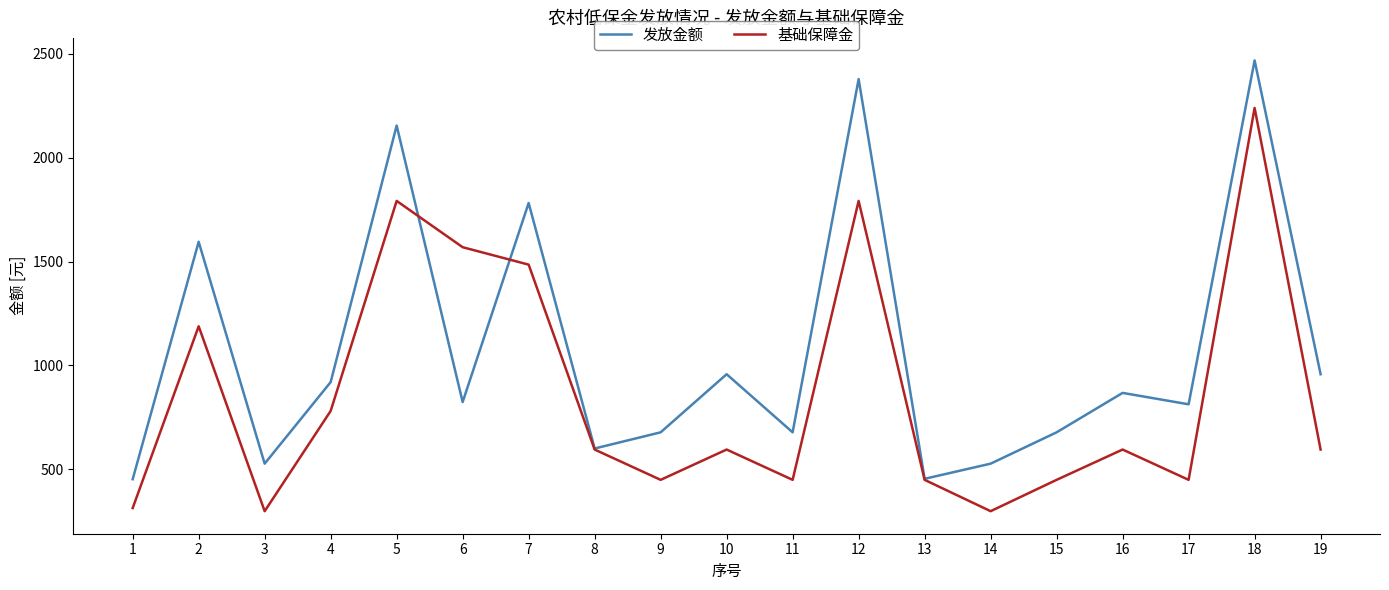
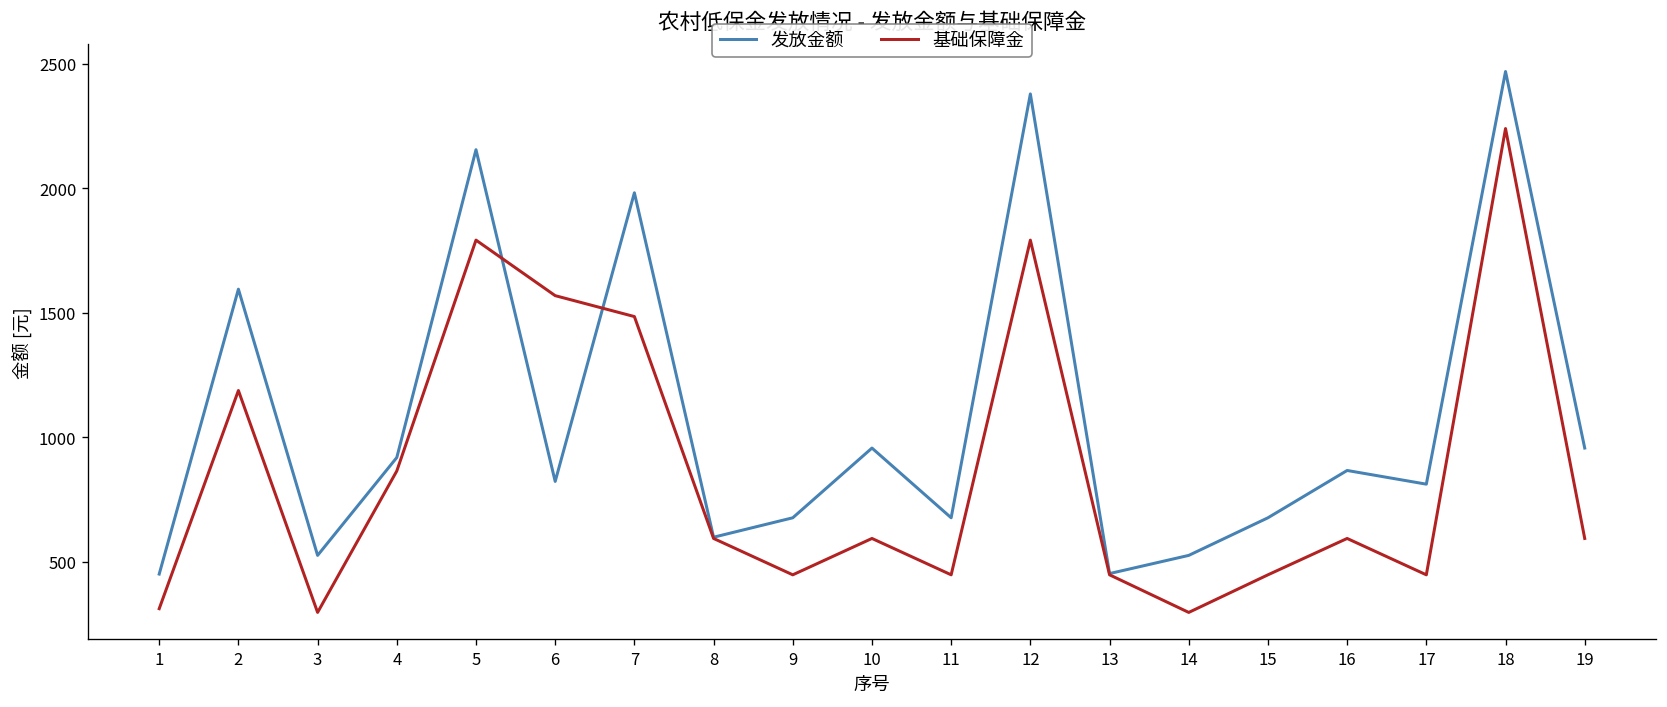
基础保障金, 4: 780 -> 870
发放金额, 7: 1780 -> 1980
